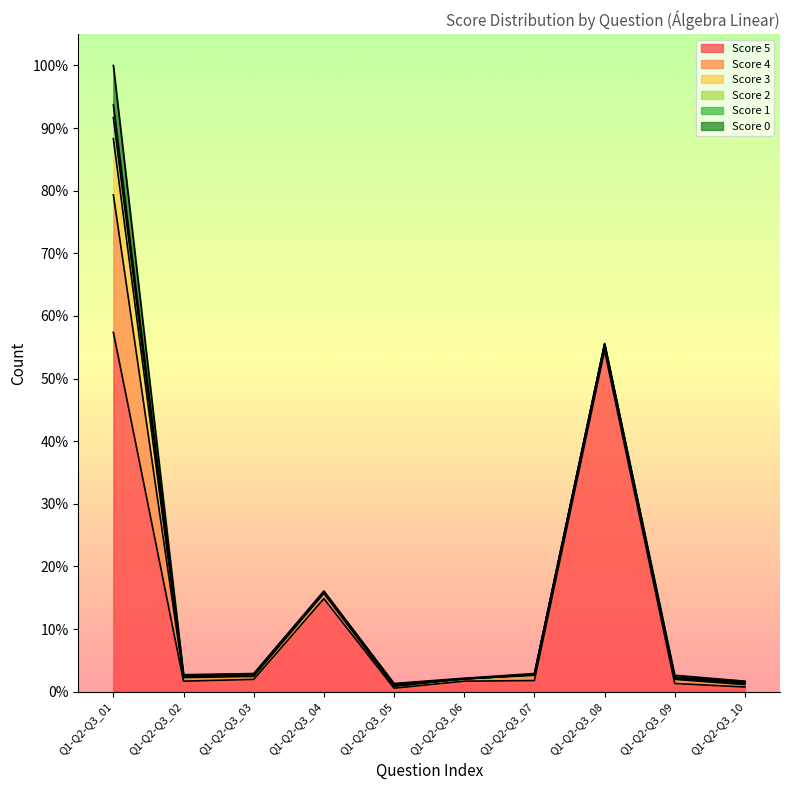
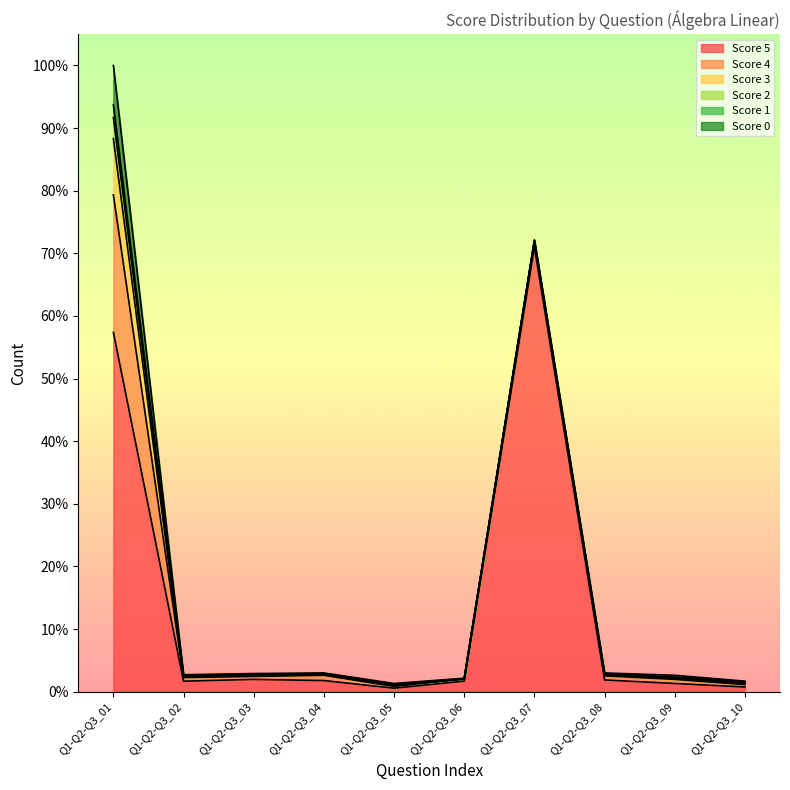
Score 5, Q1-Q2-Q3_04: 15% -> 2%
Score 5, Q1-Q2-Q3_07: 2% -> 71%
Score 5, Q1-Q2-Q3_08: 54% -> 2%
